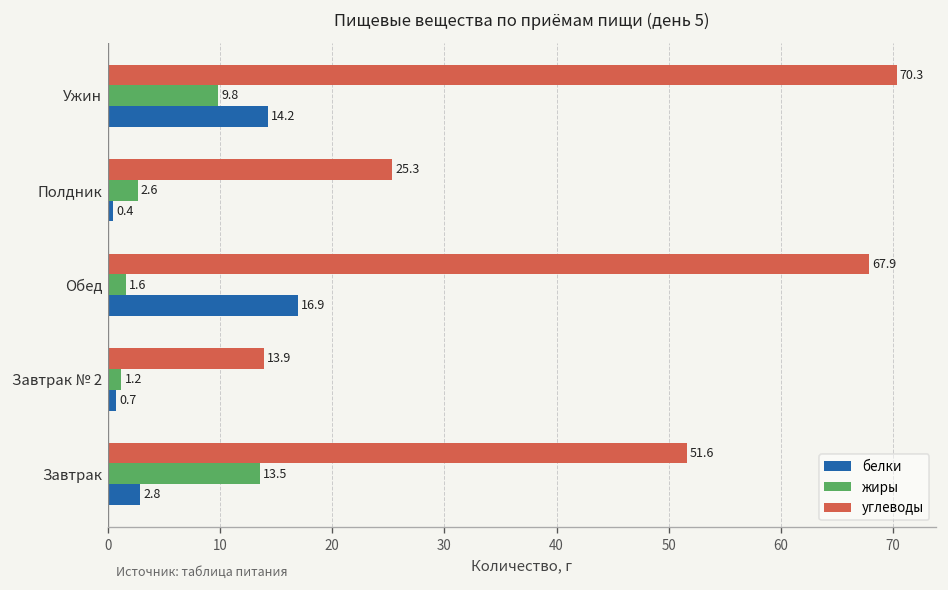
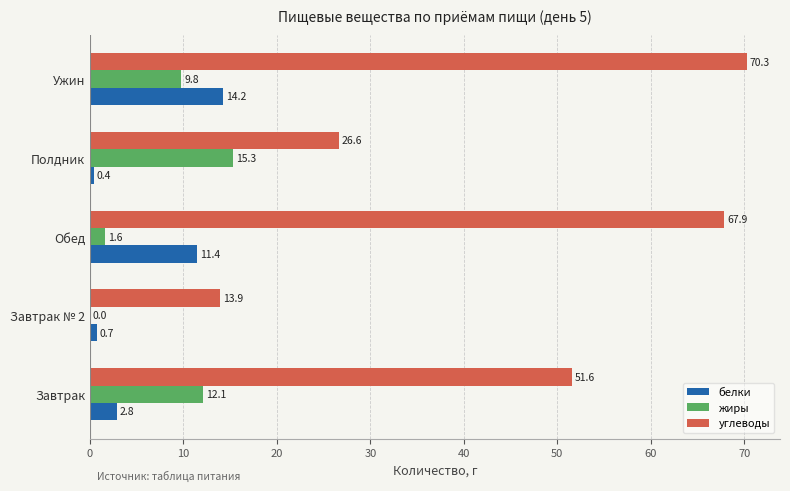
углеводы, Полдник: 25.3 -> 26.6
жиры, Полдник: 2.6 -> 15.3
белки, Обед: 16.9 -> 11.4
жиры, Завтрак № 2: 1.2 -> 0.0
жиры, Завтрак: 13.5 -> 12.1
